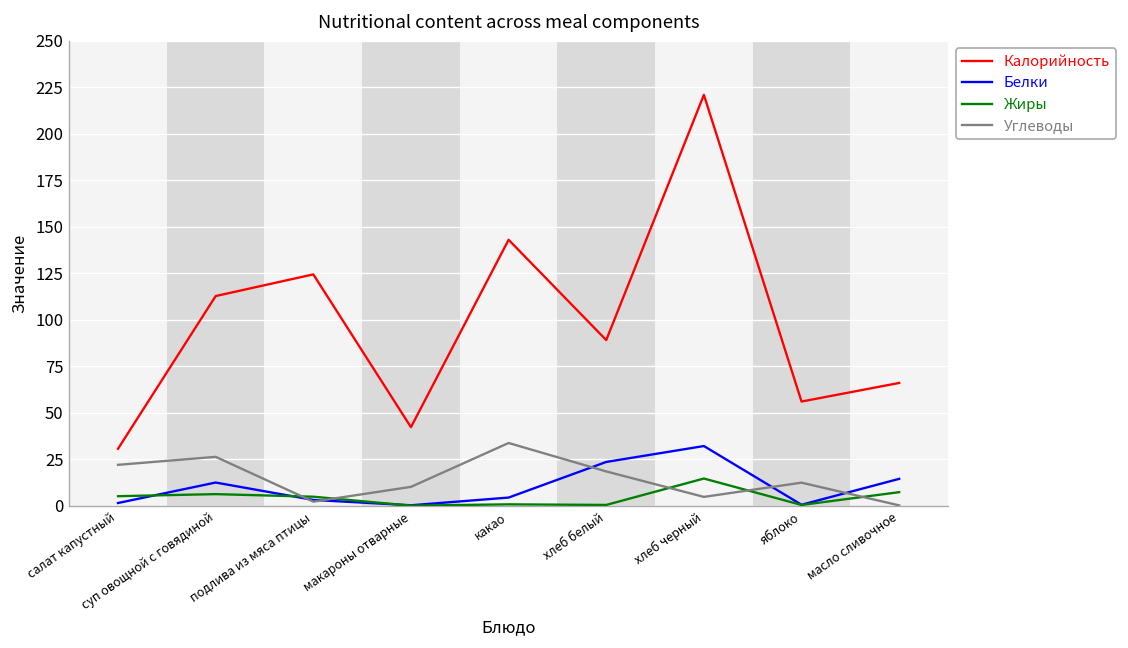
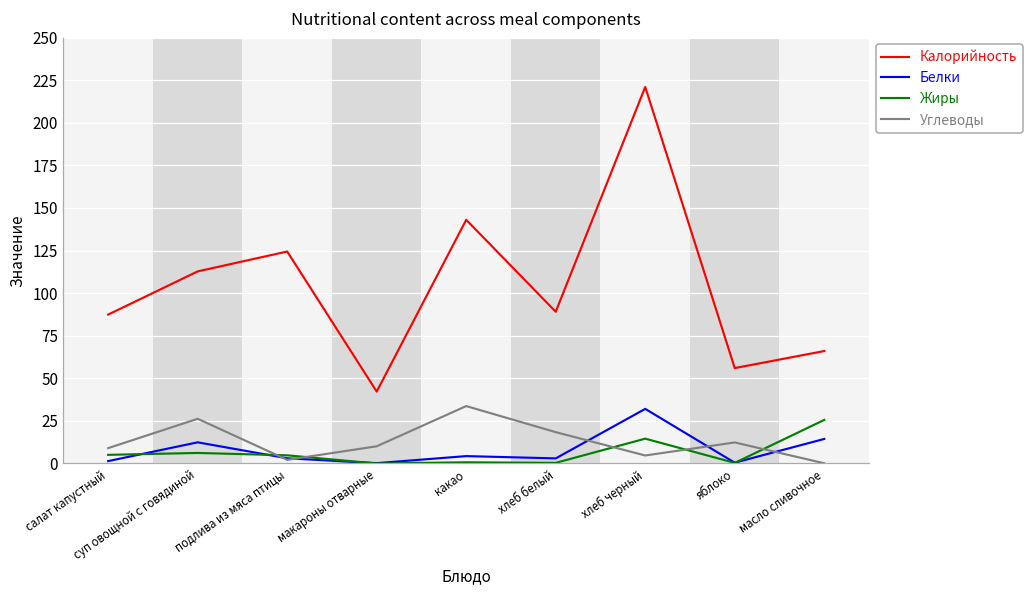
Калорийность, салат капустный: 31 -> 87
Углеводы, салат капустный: 22 -> 9
Белки, хлеб белый: 24 -> 3
Жиры, масло сливочное: 7 -> 26
